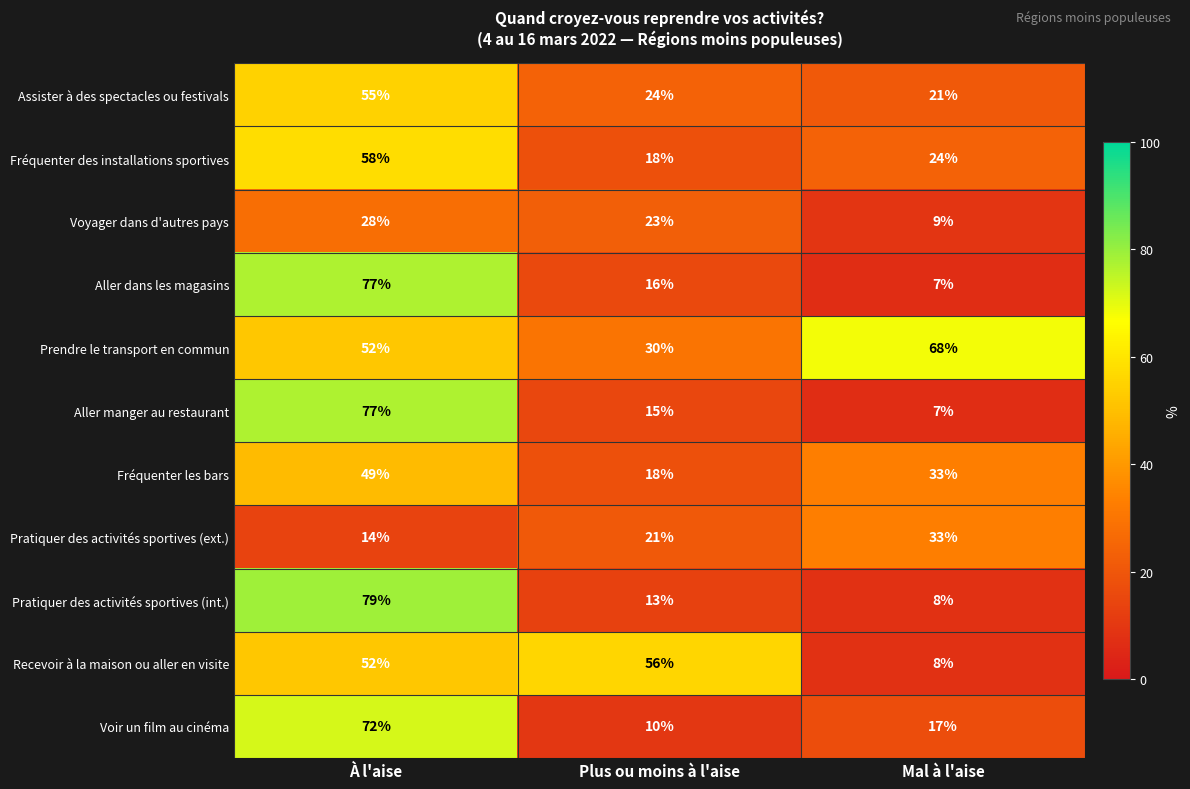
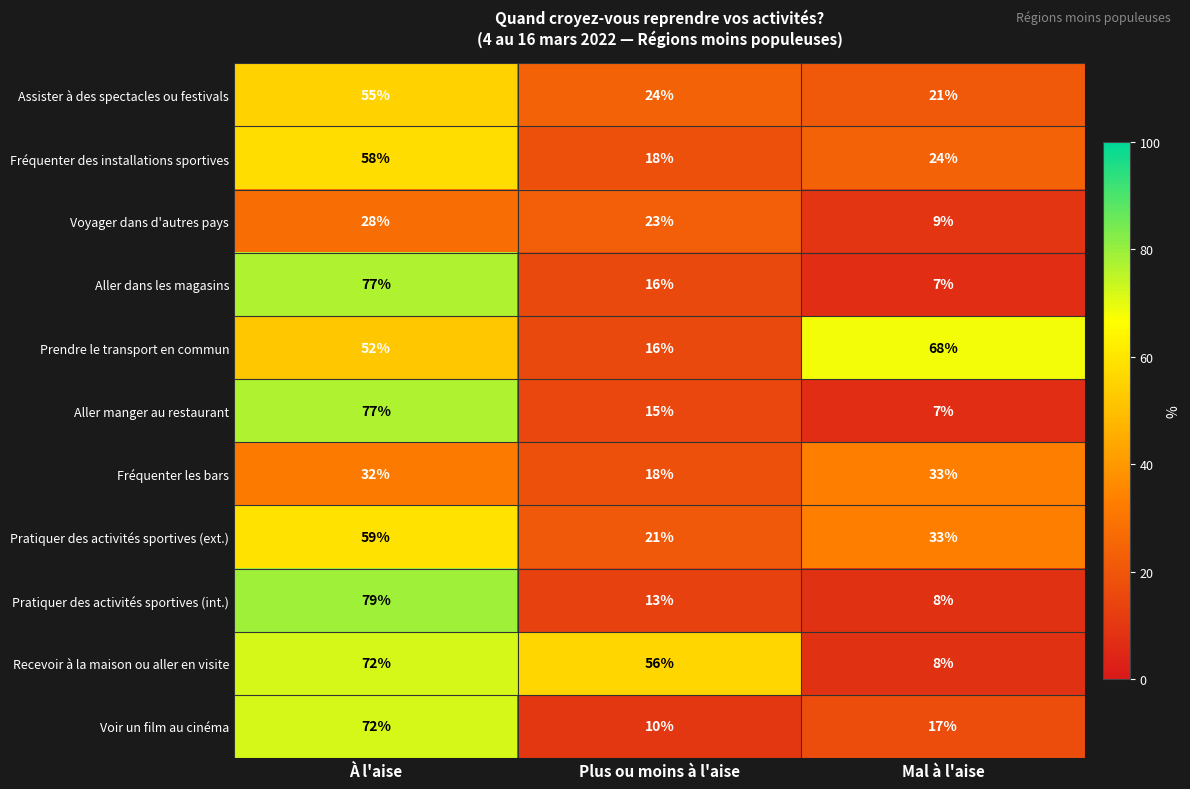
Prendre le transport en commun, Plus ou moins à l'aise: 30% -> 16%
Fréquenter les bars, À l'aise: 49% -> 32%
Pratiquer des activités sportives (ext.), À l'aise: 14% -> 59%
Recevoir à la maison ou aller en visite, À l'aise: 52% -> 72%
